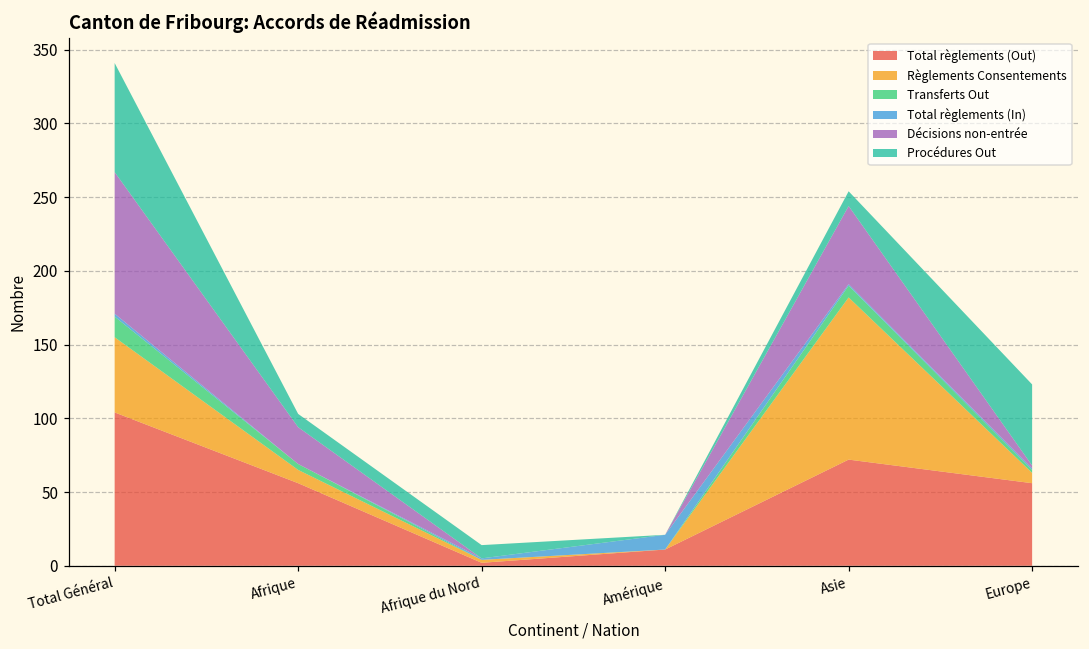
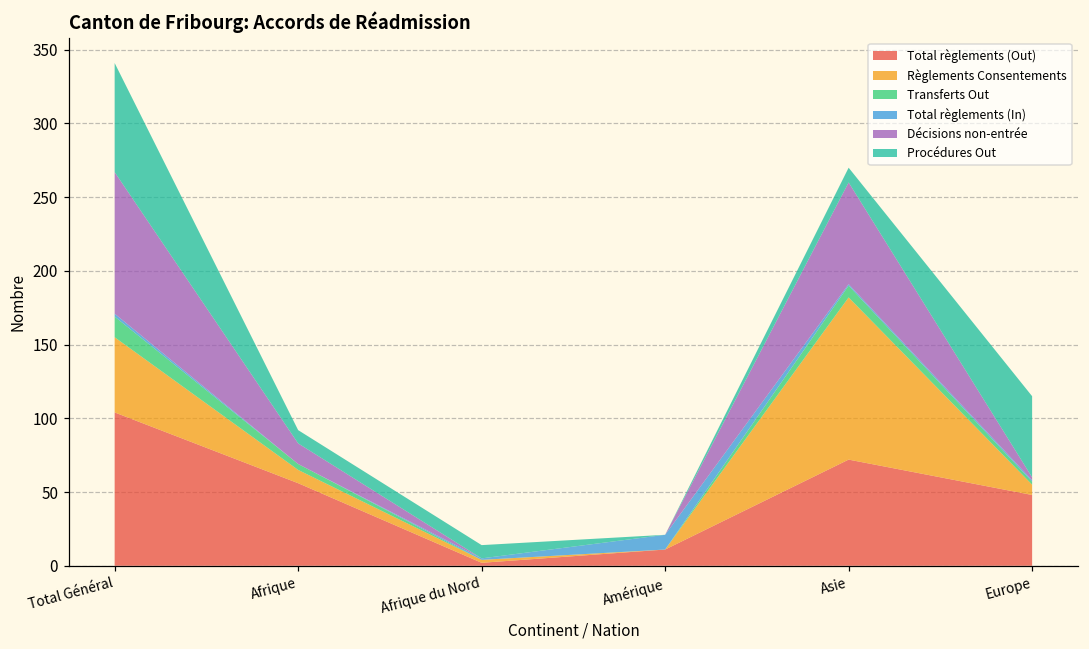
Décisions non-entrée, Afrique: 25 -> 14
Décisions non-entrée, Asie: 53 -> 69
Total règlements (Out), Europe: 56 -> 48
